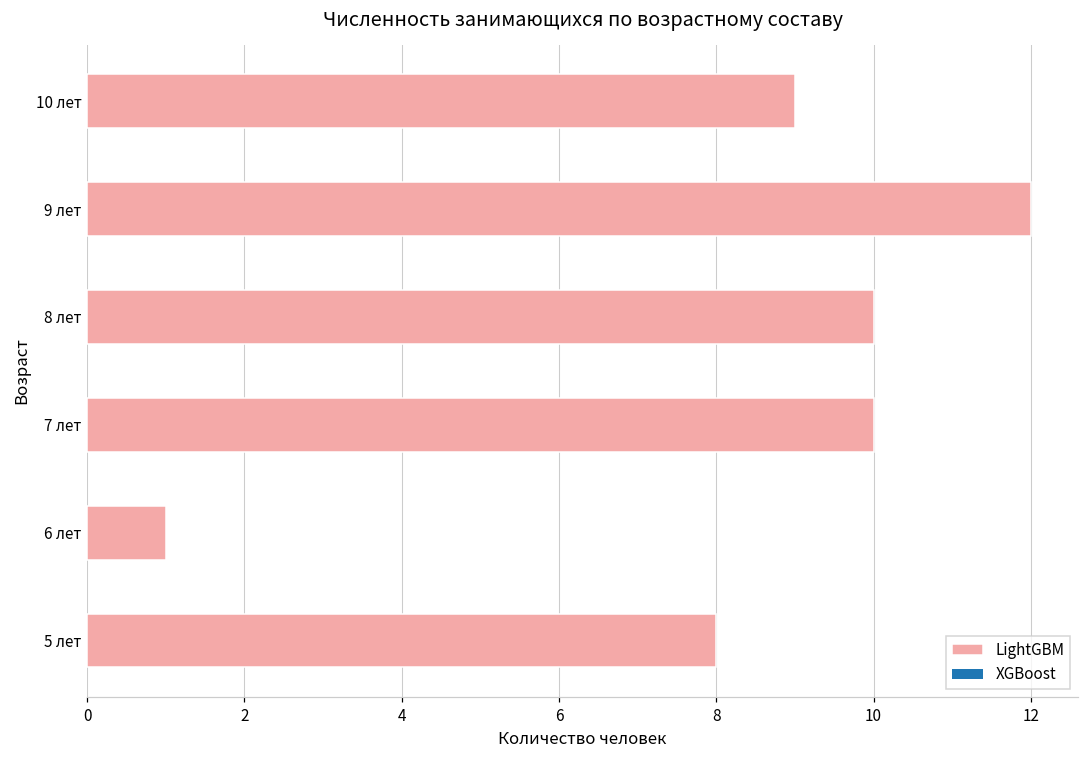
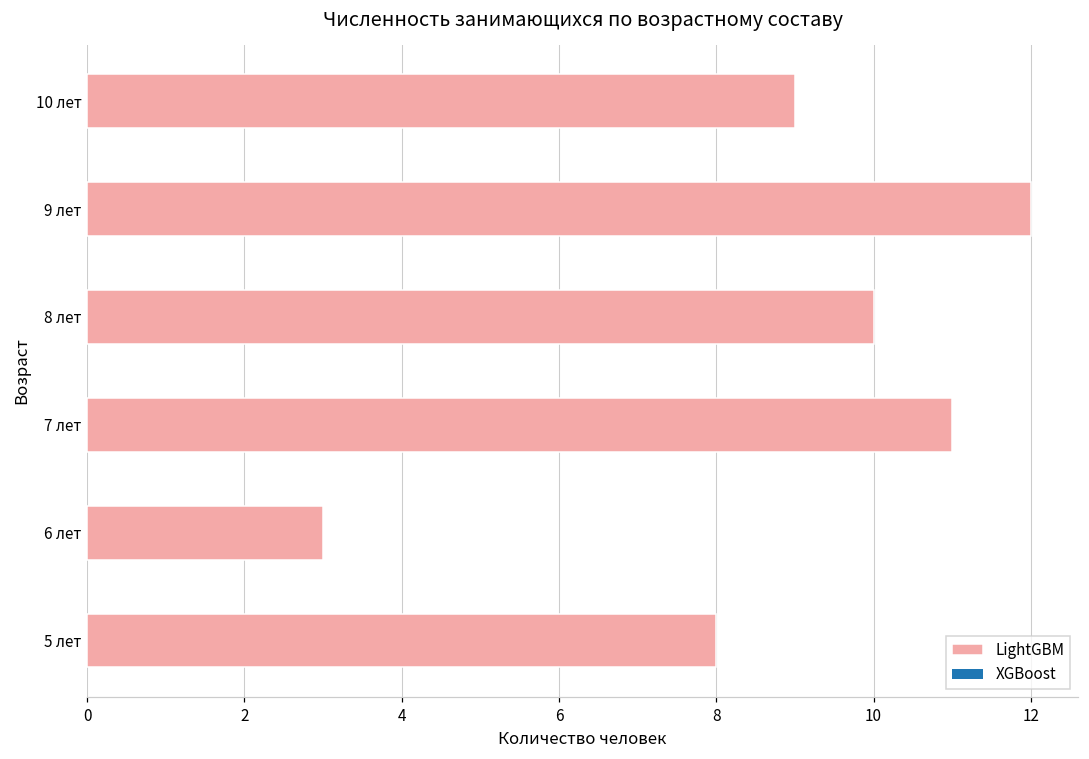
7 лет: 10 -> 11
6 лет: 1 -> 3
